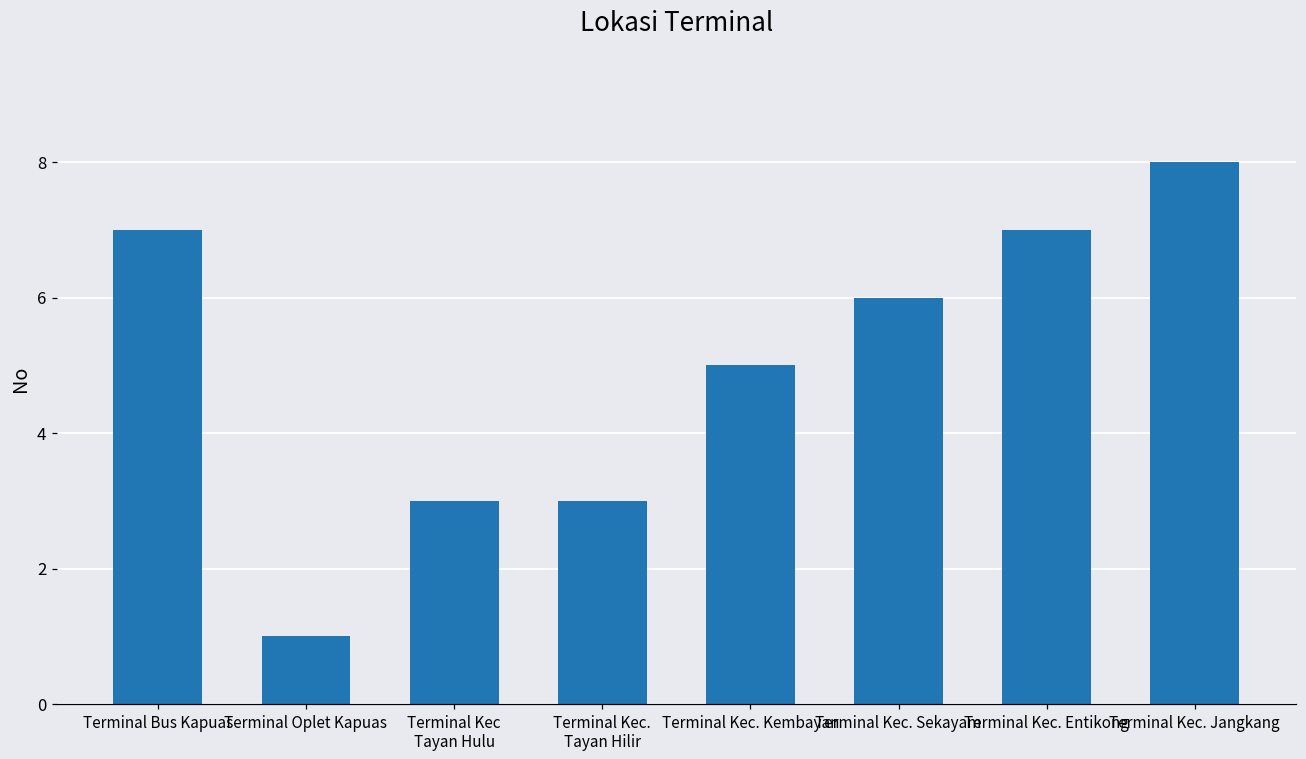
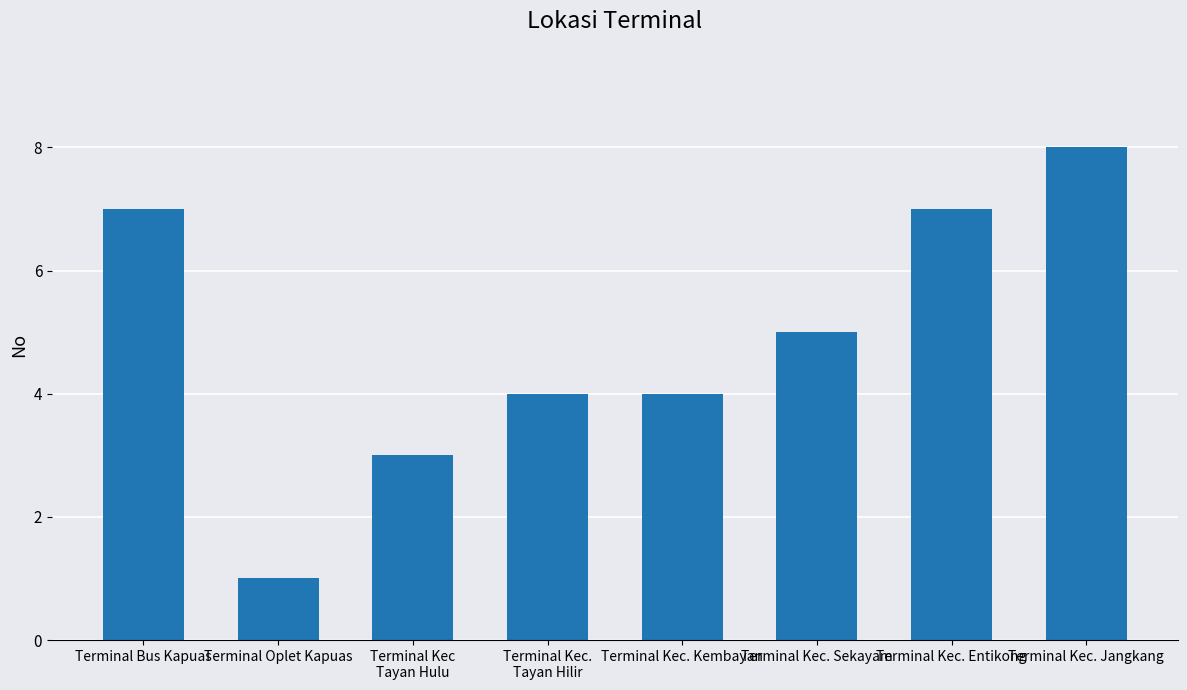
Terminal Kec. Tayan Hilir: 3 -> 4
Terminal Kec. Kembayan: 5 -> 4
Terminal Kec. Sekayam: 6 -> 5
